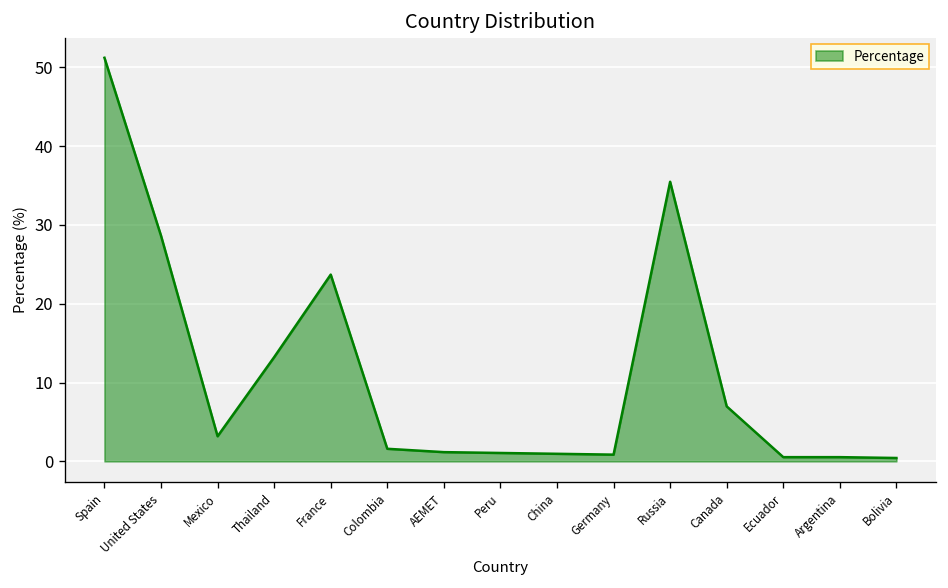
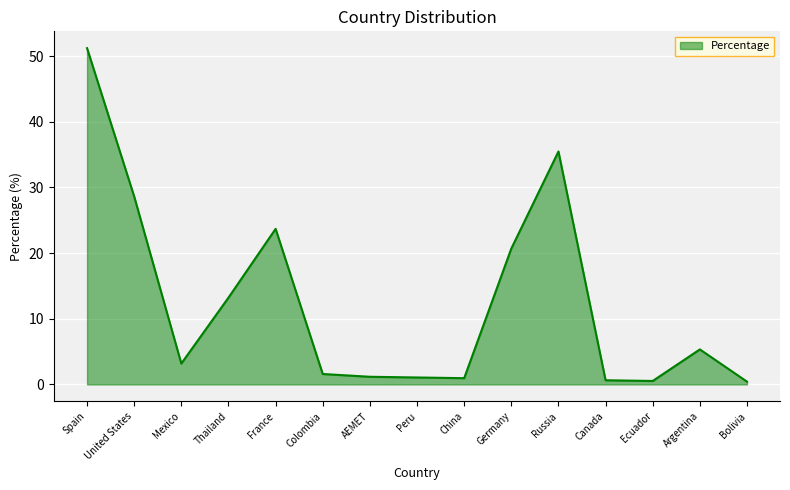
Germany: 1 -> 21
Canada: 7 -> 1
Argentina: 1 -> 5
